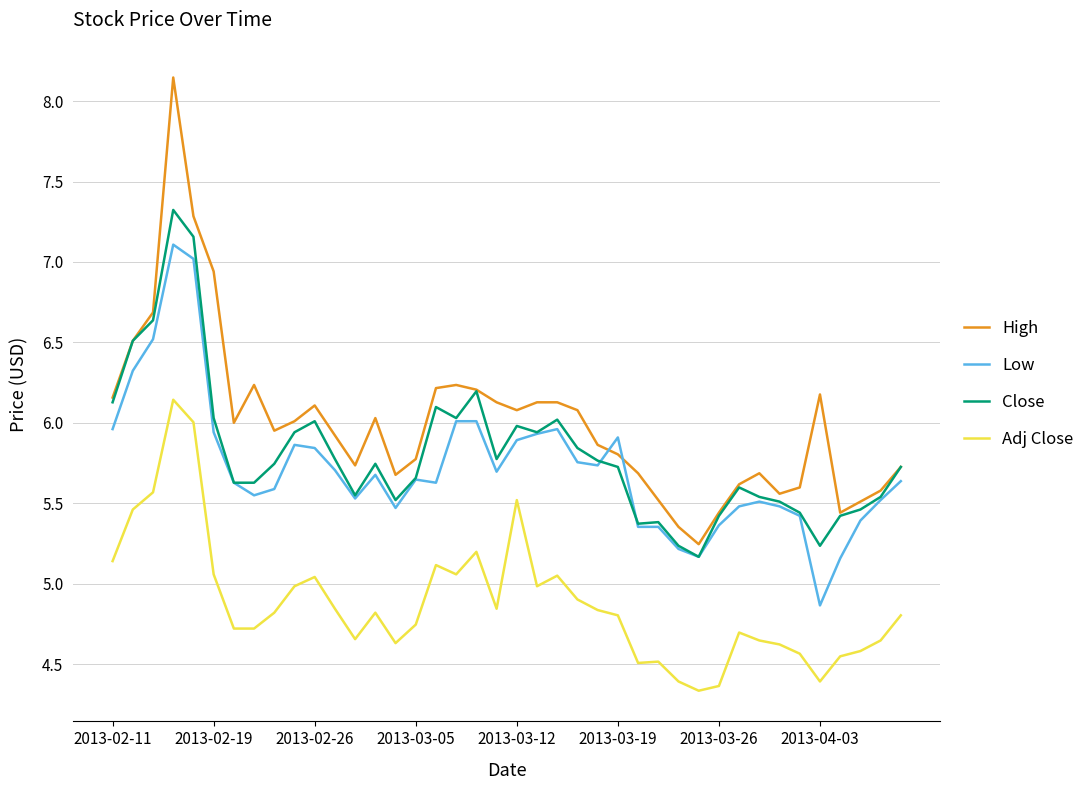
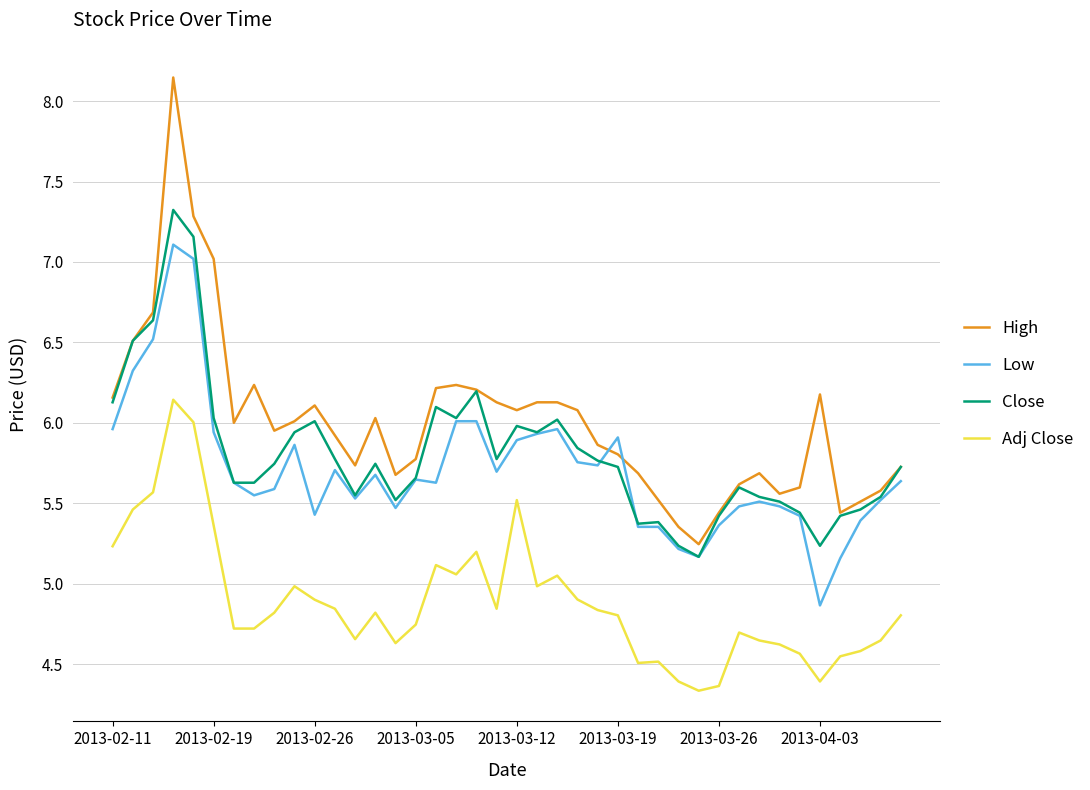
Adj Close, 2013-02-11: 5.14 -> 5.23
High, 2013-02-19: 6.94 -> 7.02
Adj Close, 2013-02-19: 5.06 -> 5.36
Low, 2013-02-26: 5.84 -> 5.43
Adj Close, 2013-02-26: 5.04 -> 4.90
